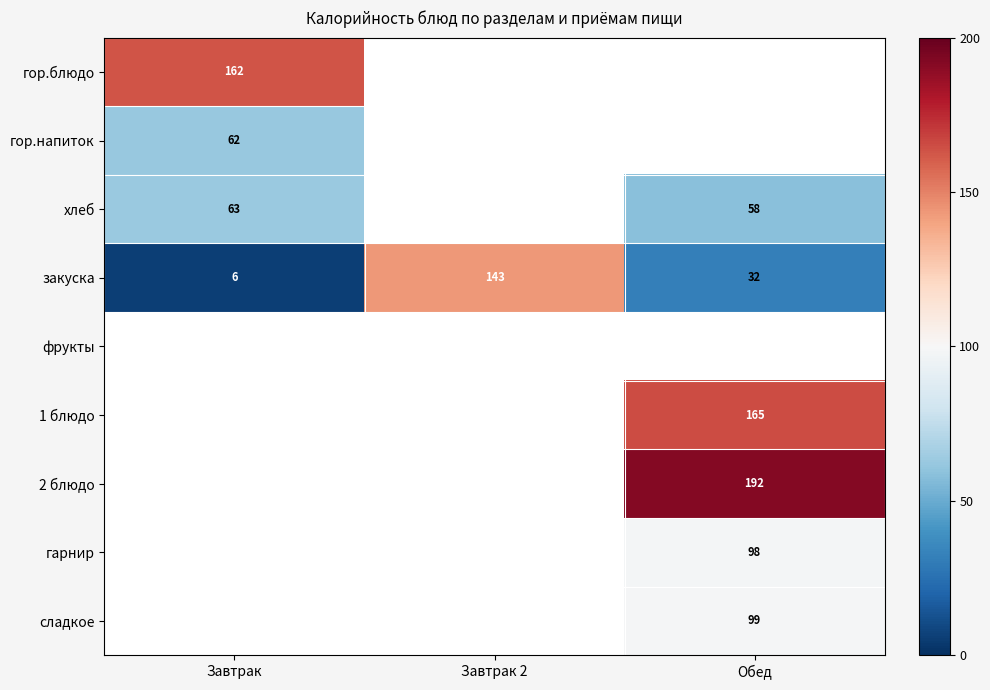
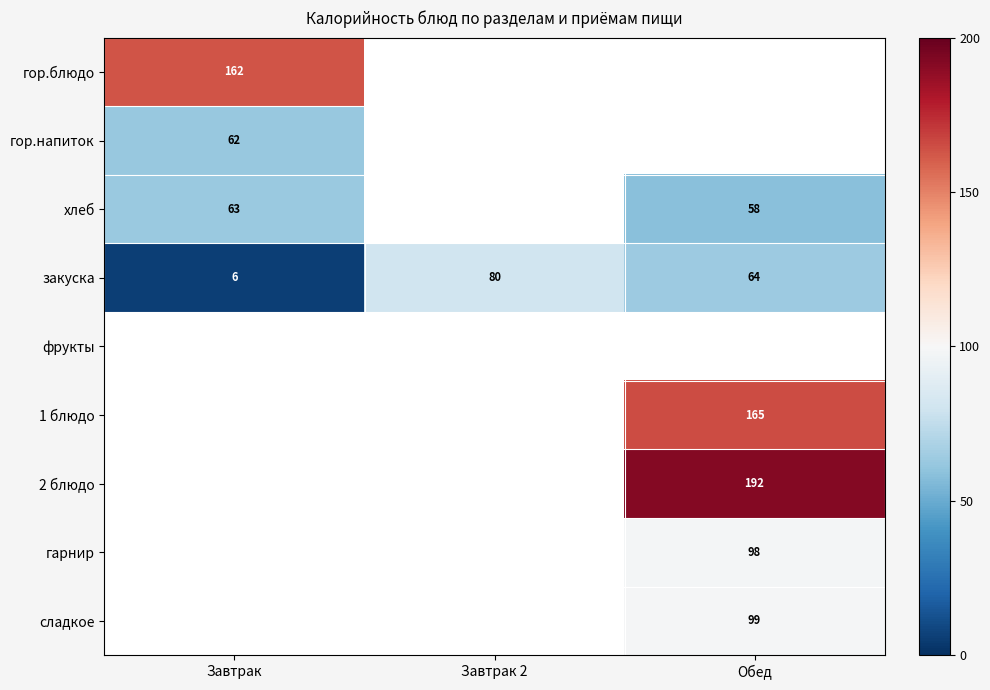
закуска, Завтрак 2: 143 -> 80
закуска, Обед: 32 -> 64
